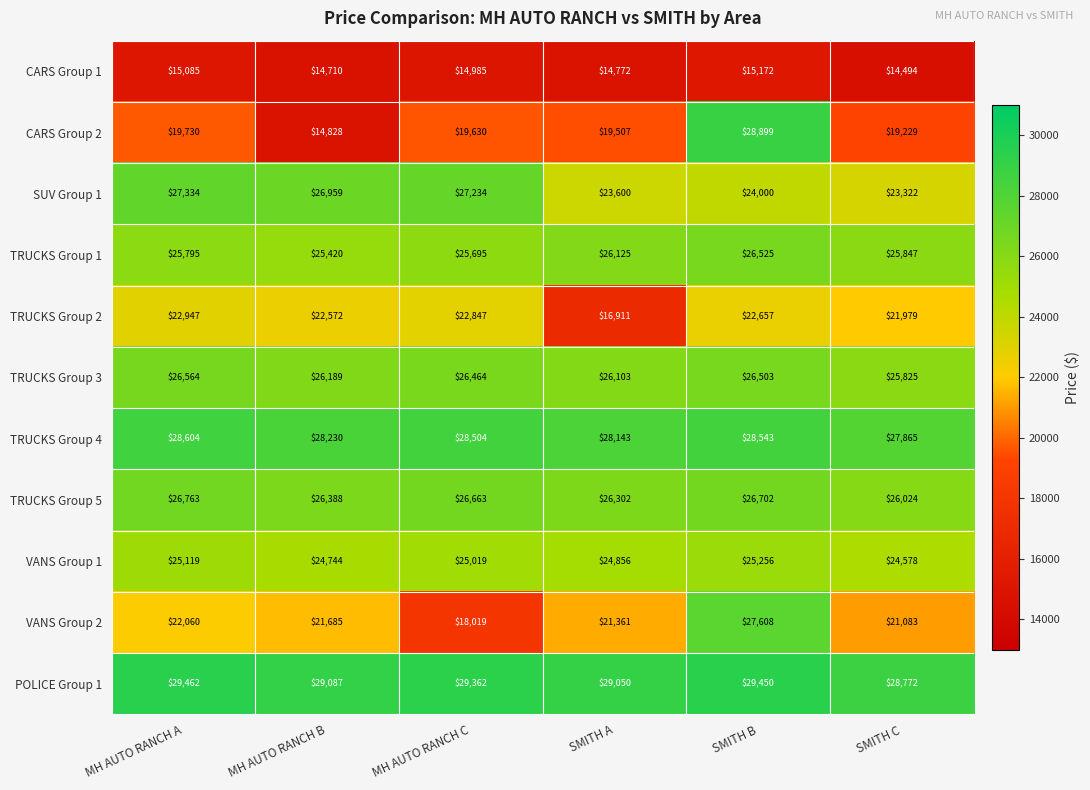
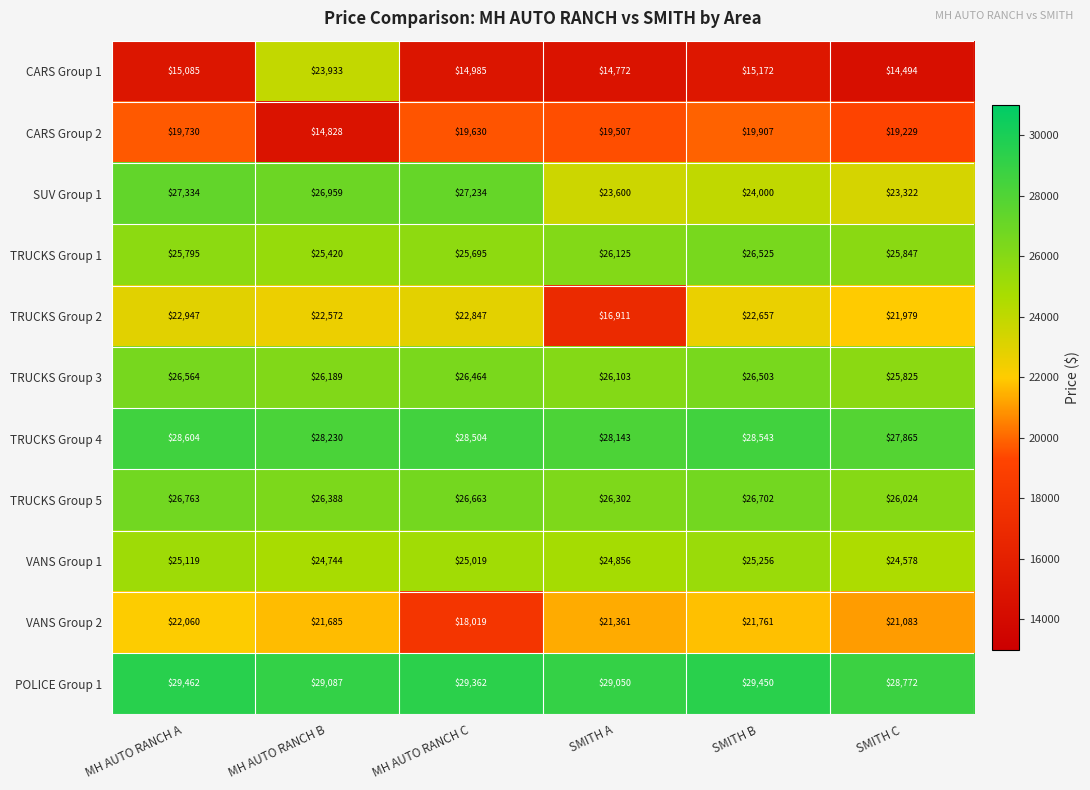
CARS Group 1, MH AUTO RANCH B: $14,710 -> $23,933
CARS Group 2, SMITH B: $28,899 -> $19,907
VANS Group 2, SMITH B: $27,608 -> $21,761
